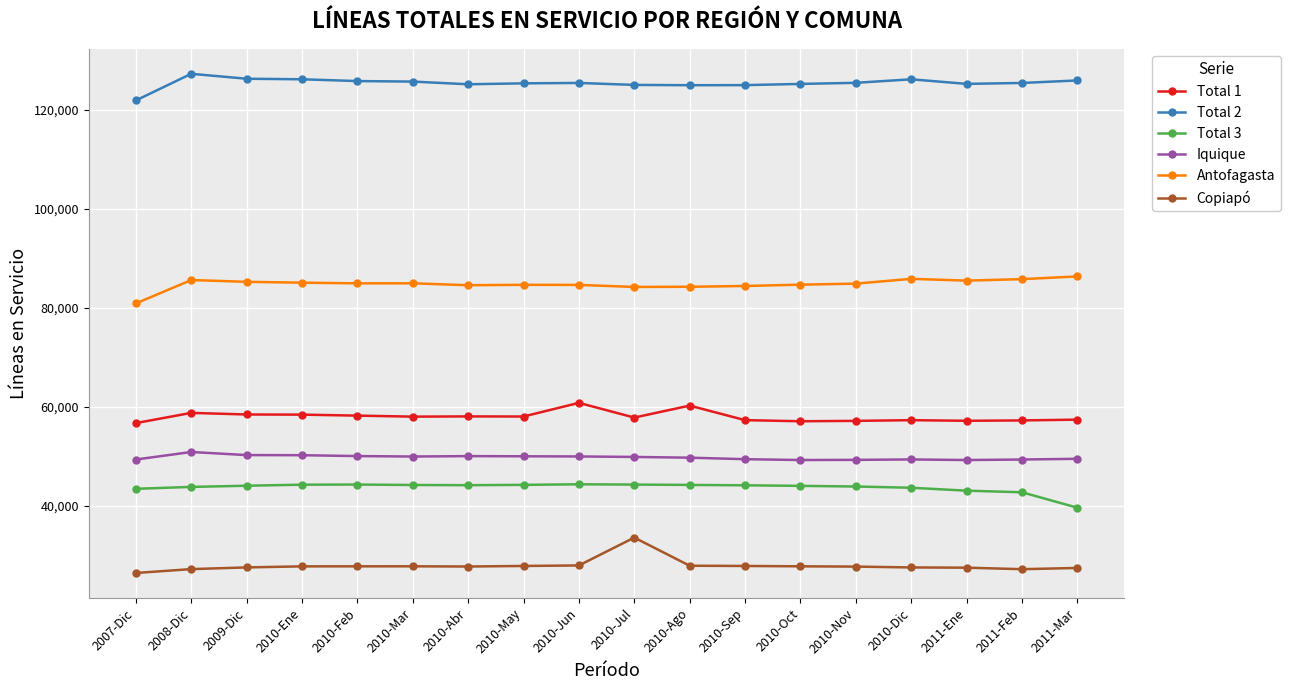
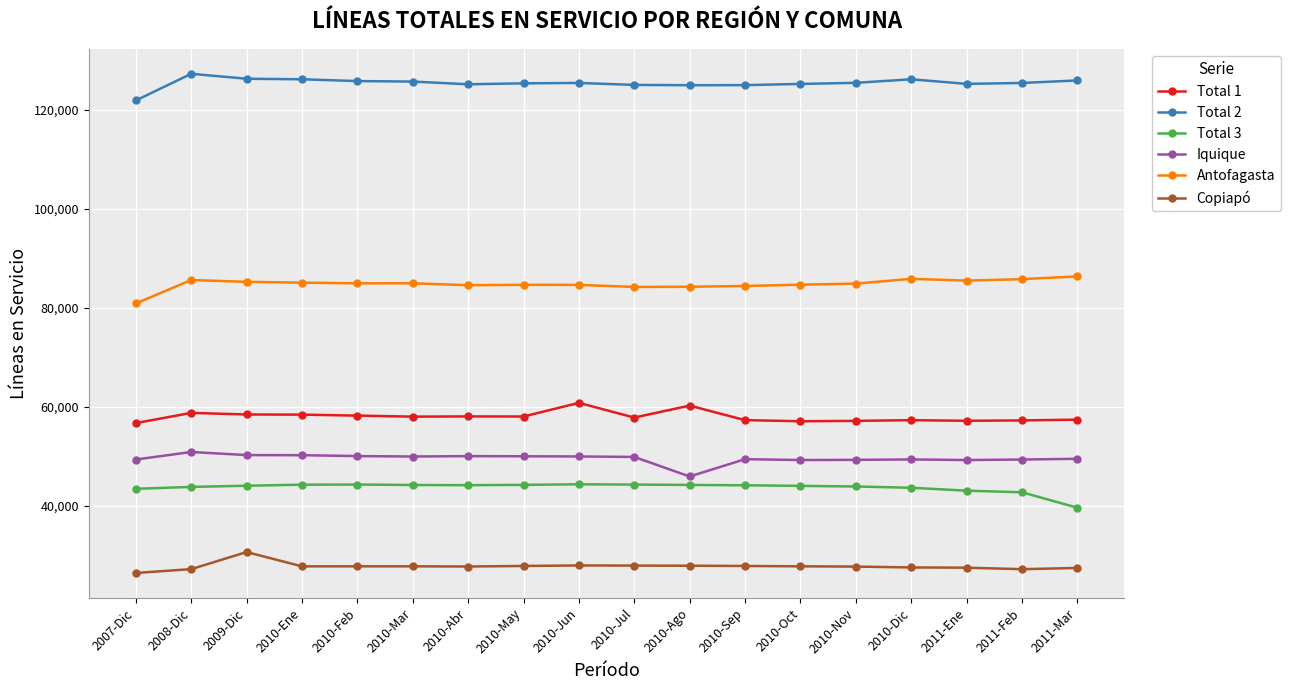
Copiapó, 2009-Dic: 28,000 -> 31,000
Copiapó, 2010-Jul: 34,000 -> 28,000
Iquique, 2010-Ago: 50,000 -> 46,000
